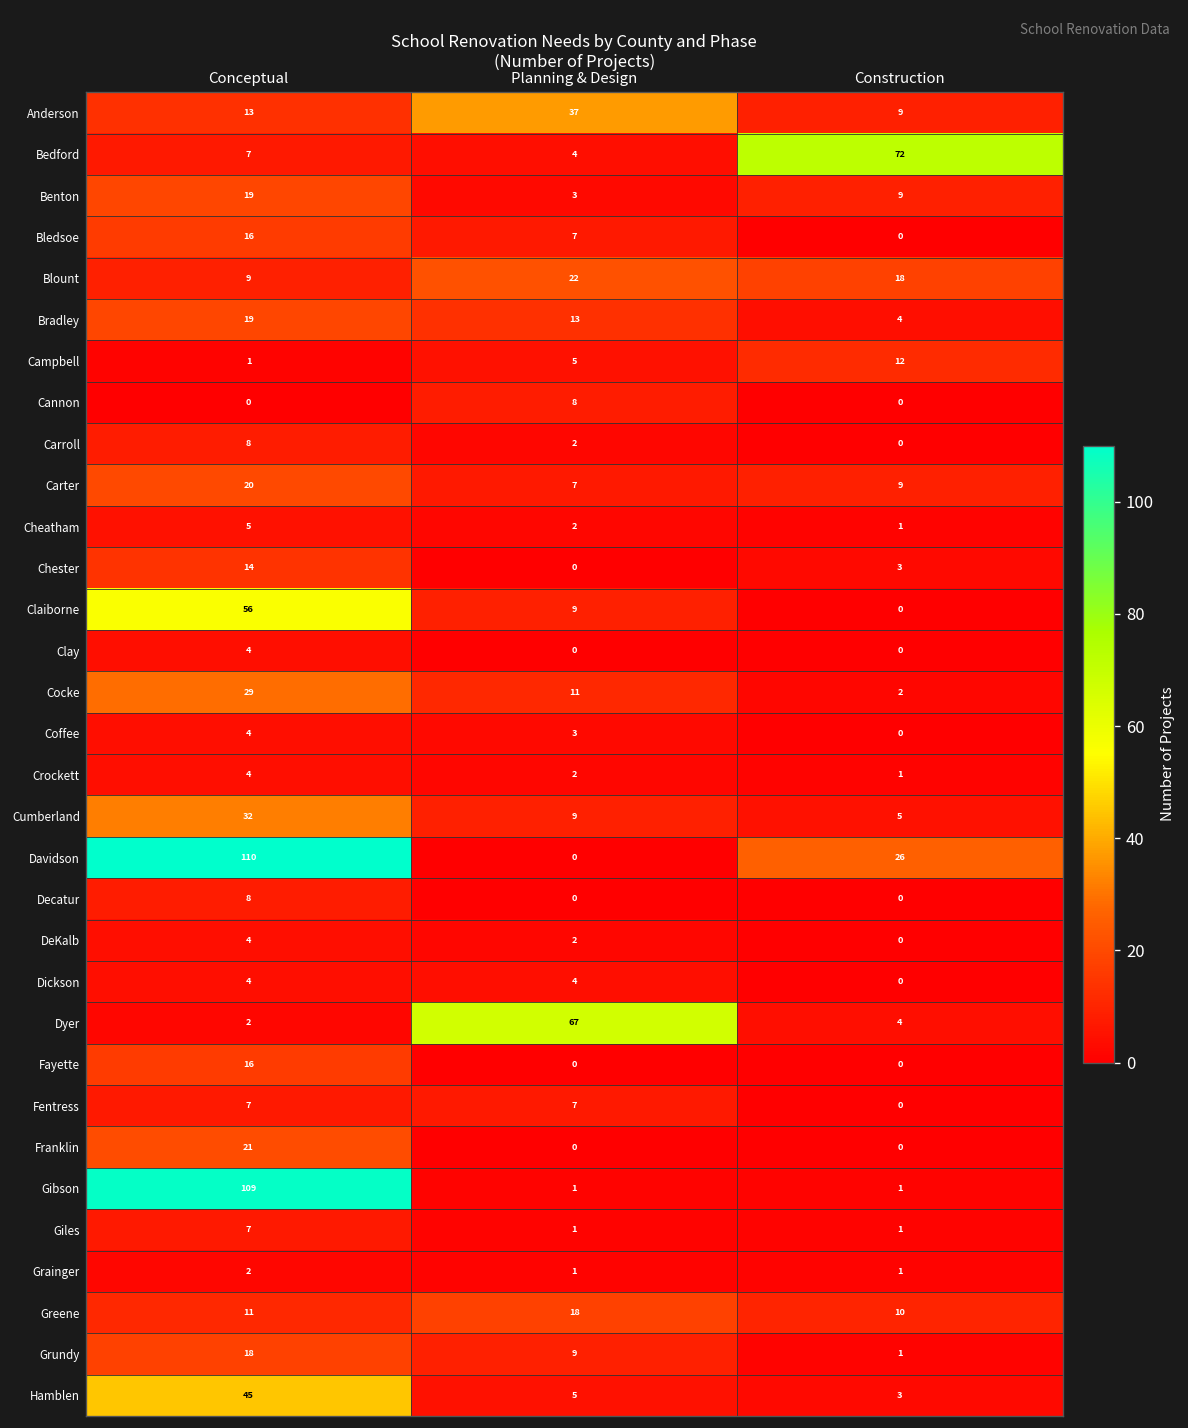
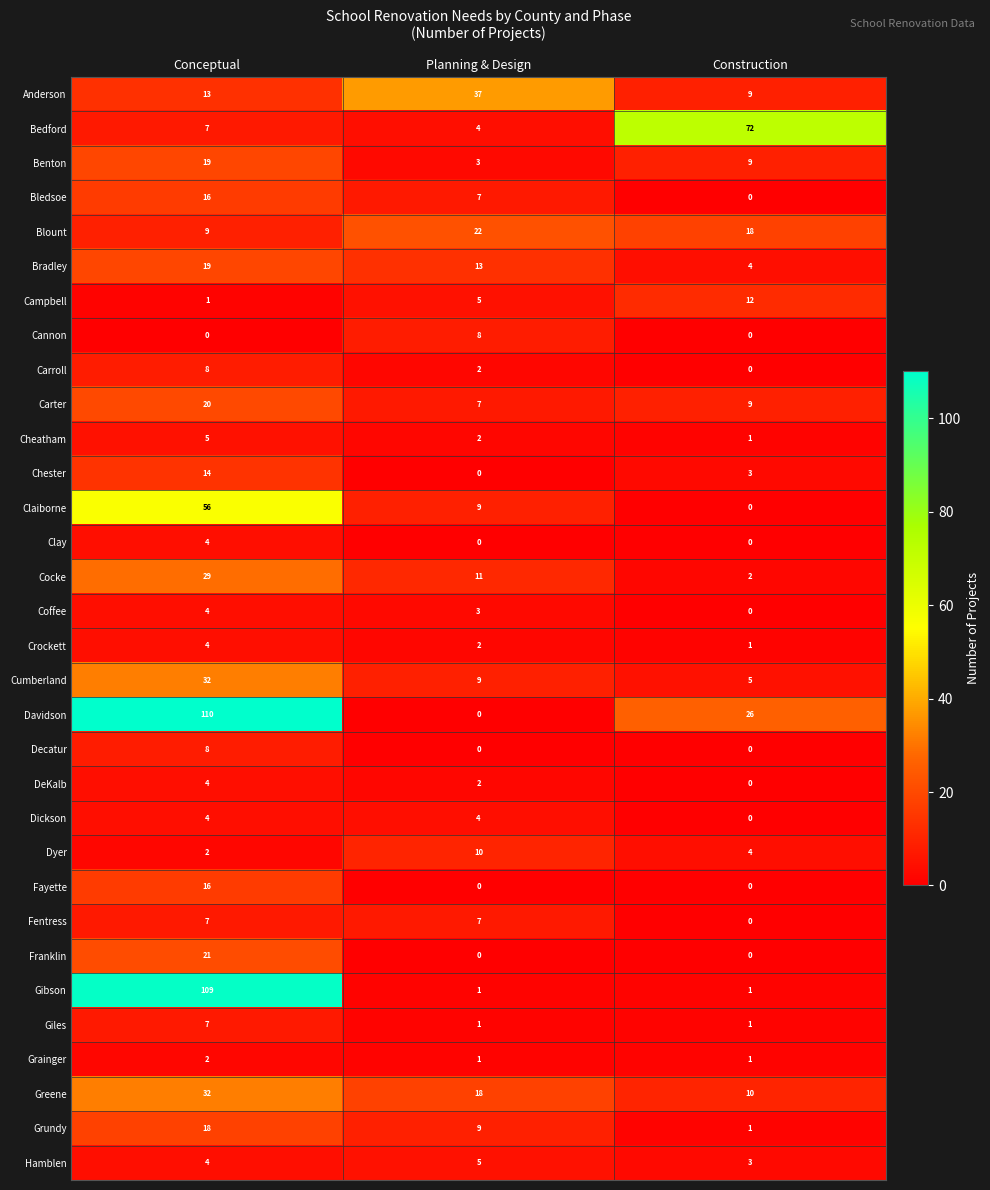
Dyer, Planning & Design: 67 -> 10
Greene, Conceptual: 11 -> 32
Hamblen, Conceptual: 45 -> 4
